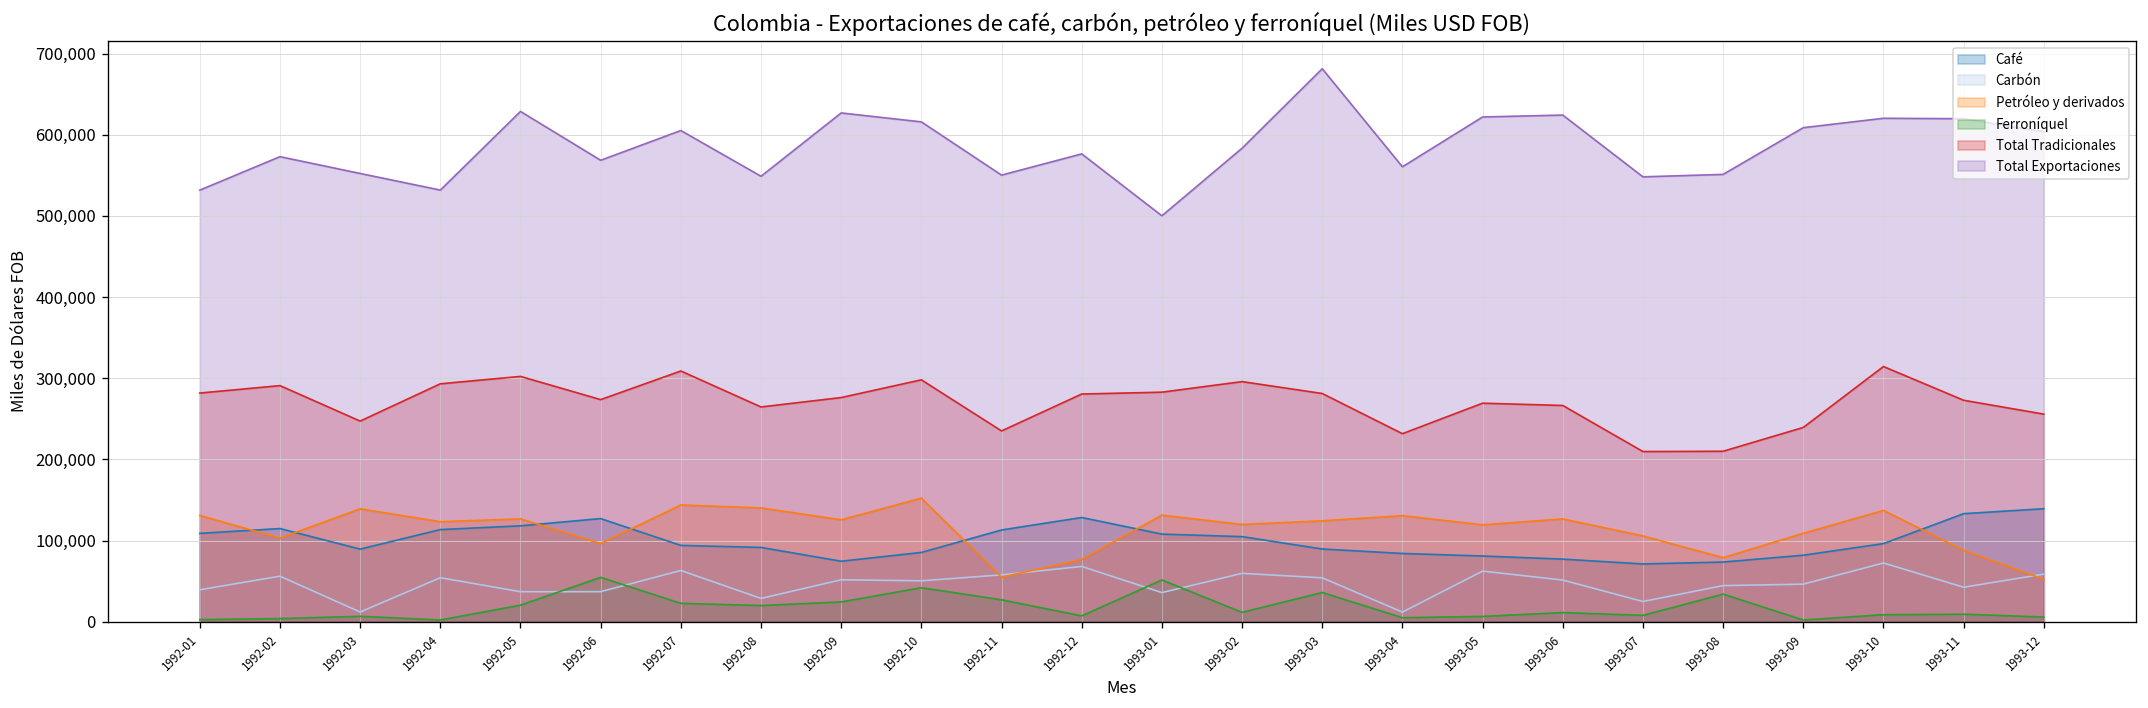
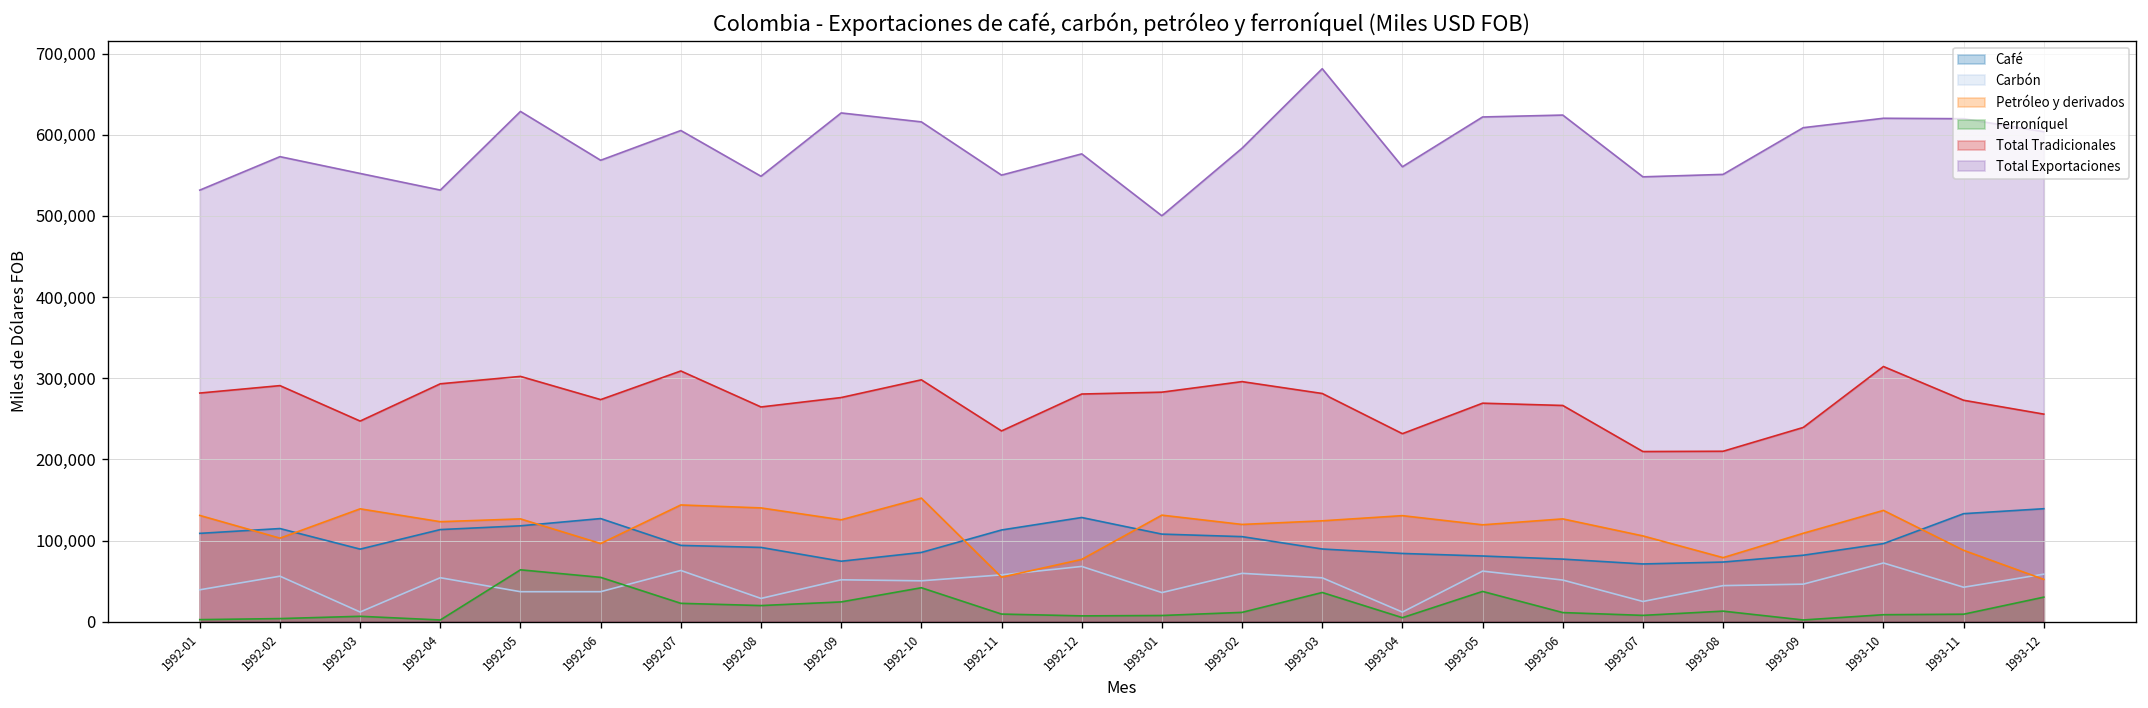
Ferroníquel, 1992-05: 20,000 -> 60,000
Ferroníquel, 1992-11: 30,000 -> 10,000
Ferroníquel, 1993-01: 50,000 -> 10,000
Ferroníquel, 1993-05: 10,000 -> 40,000
Ferroníquel, 1993-08: 30,000 -> 10,000
Ferroníquel, 1993-12: 10,000 -> 30,000
